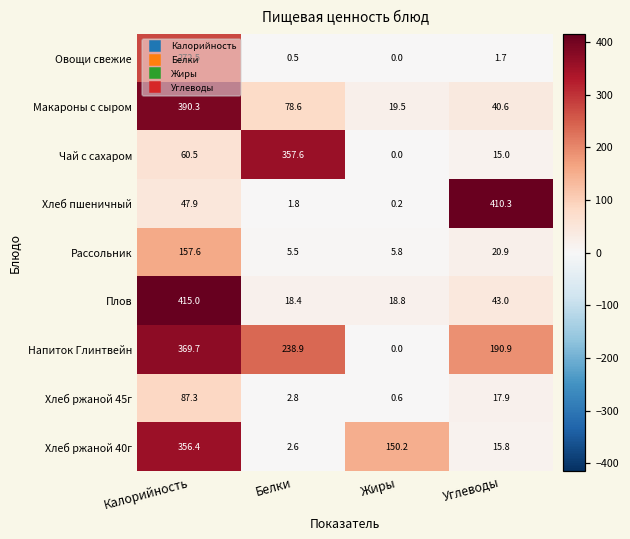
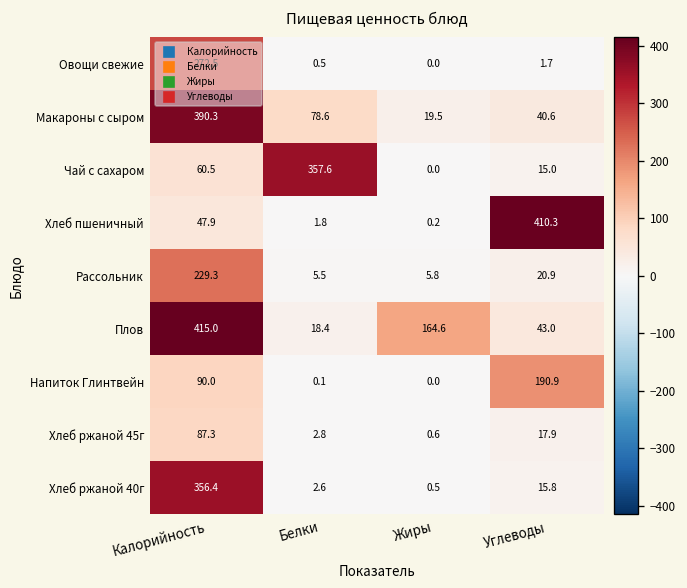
Рассольник, Калорийность: 157.6 -> 229.3
Плов, Жиры: 18.8 -> 164.6
Напиток Глинтвейн, Калорийность: 369.7 -> 90.0
Напиток Глинтвейн, Белки: 238.9 -> 0.1
Хлеб ржаной 40г, Жиры: 150.2 -> 0.5
